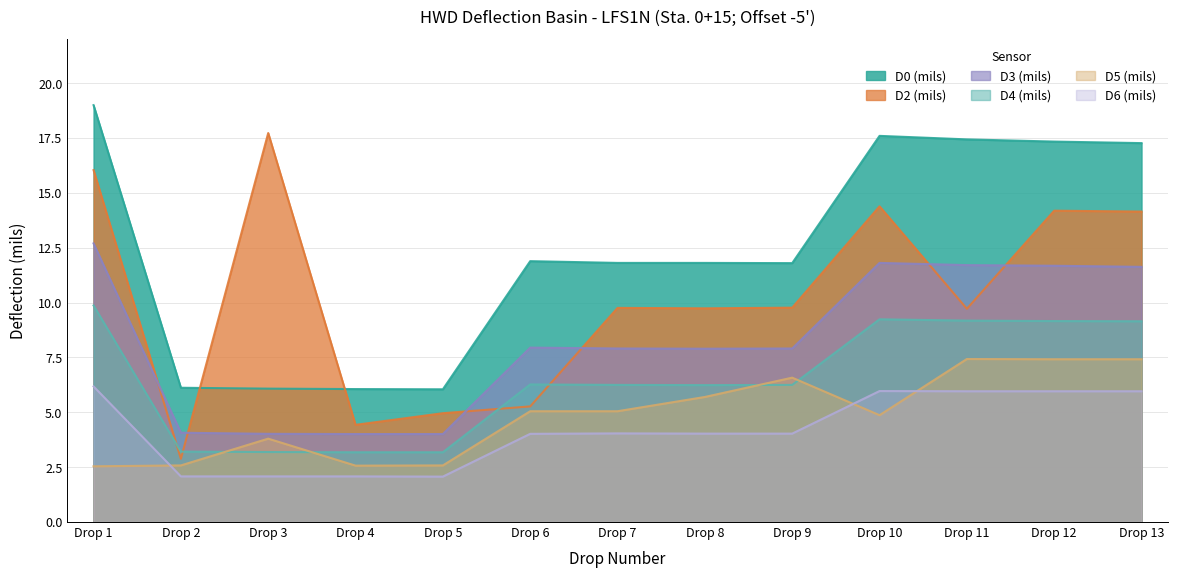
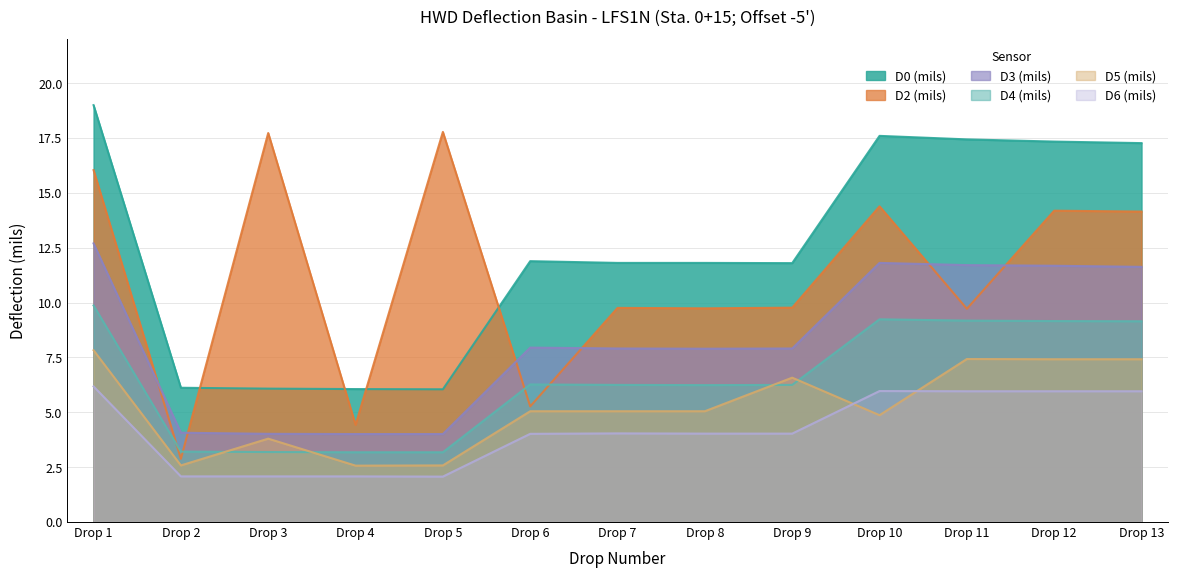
D5 (mils), Drop 1: 2.5 -> 7.8
D2 (mils), Drop 5: 5.0 -> 17.8
D5 (mils), Drop 8: 5.7 -> 5.1
